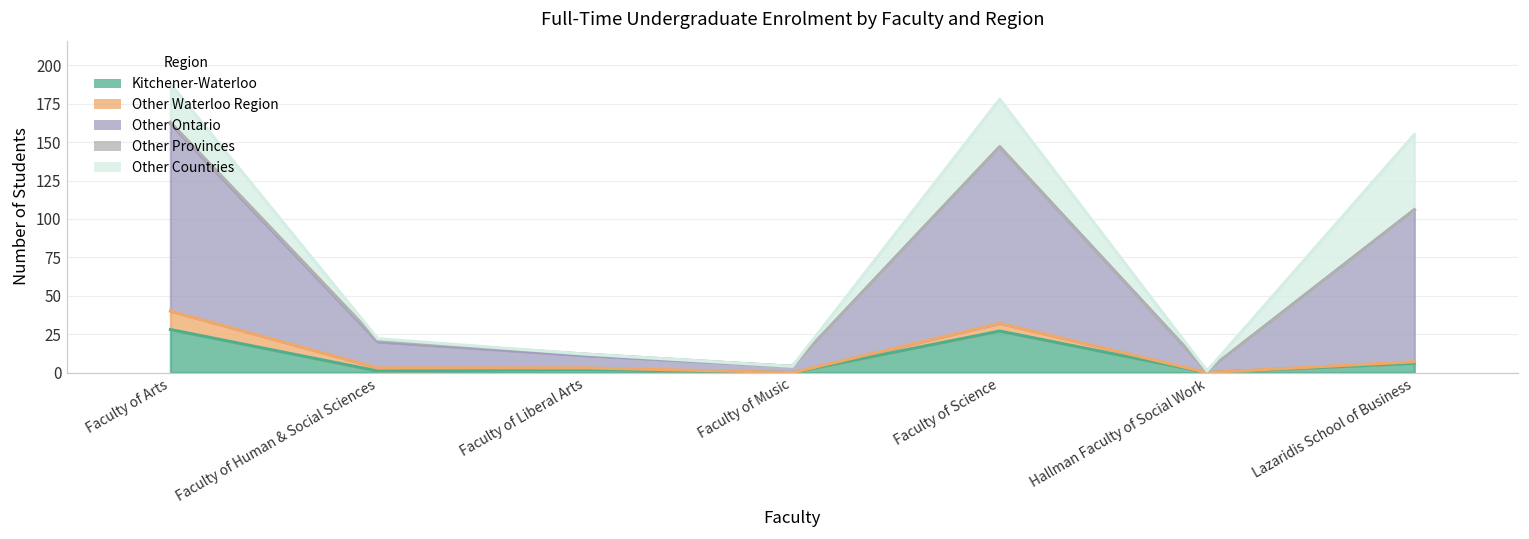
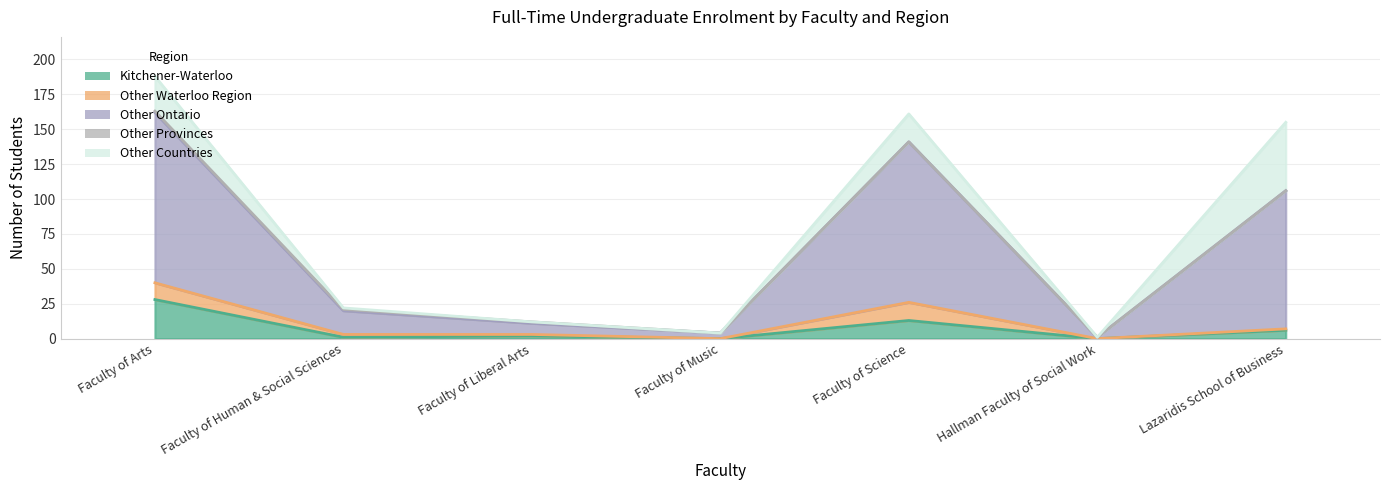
Kitchener-Waterloo, Faculty of Science: 27 -> 13
Other Waterloo Region, Faculty of Science: 5 -> 13
Other Countries, Faculty of Science: 31 -> 20
